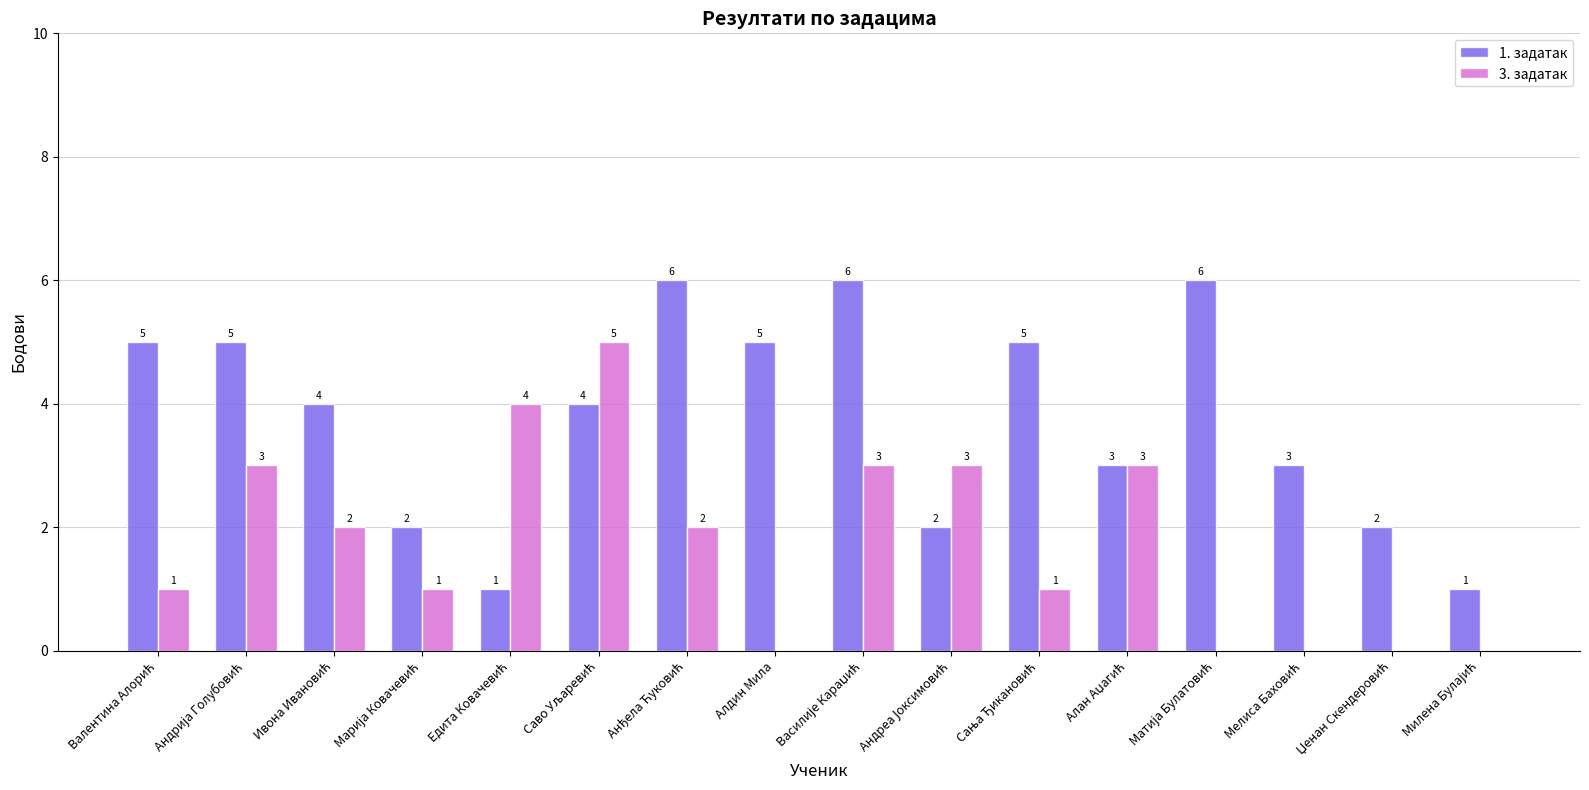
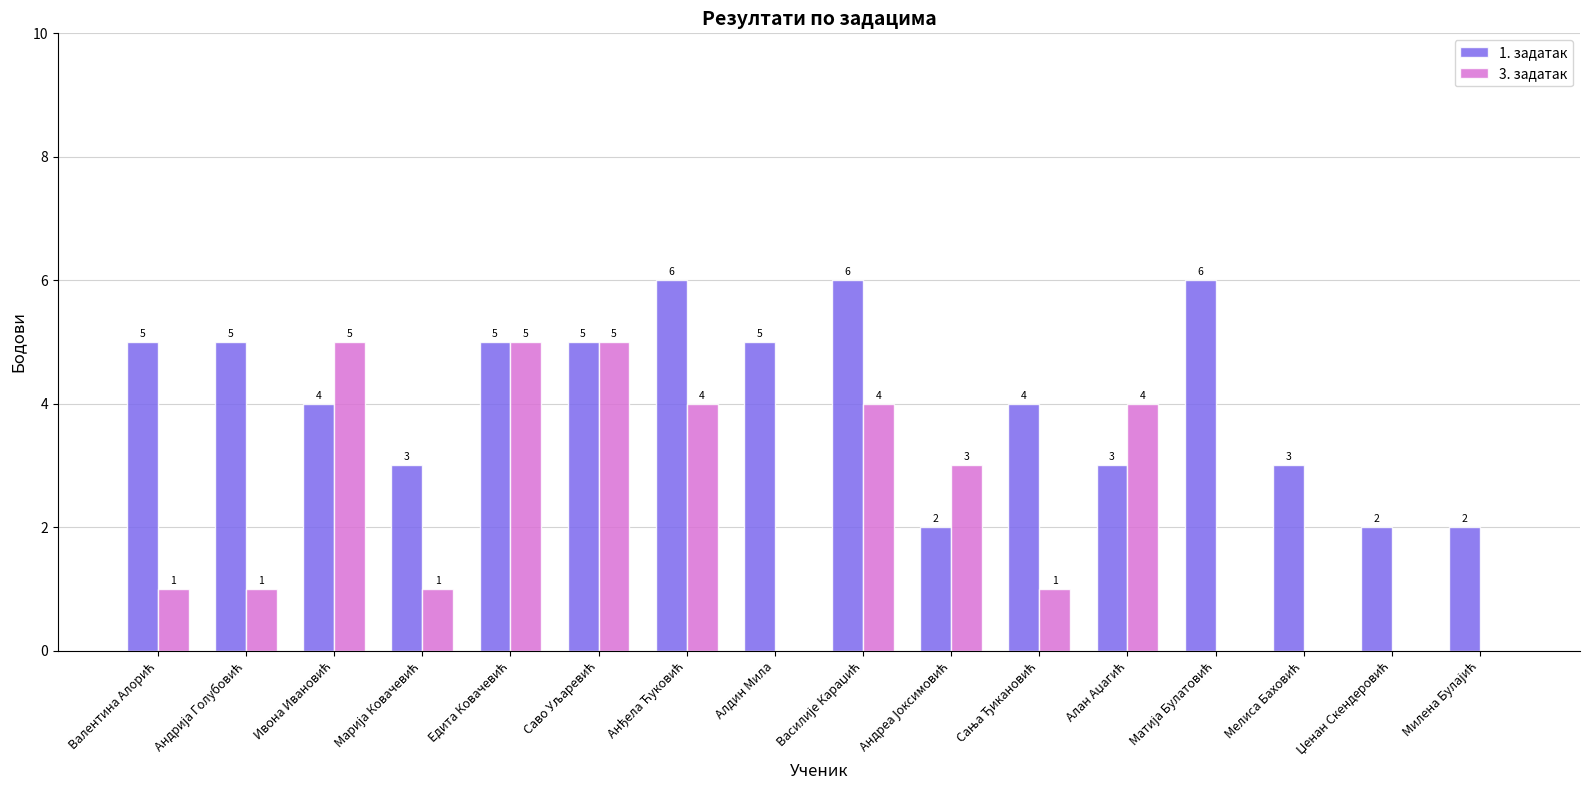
3. задатак, Андрија Голубовић: 3 -> 1
3. задатак, Ивона Ивановић: 2 -> 5
1. задатак, Марија Ковачевић: 2 -> 3
1. задатак, Едита Ковачевић: 1 -> 5
3. задатак, Едита Ковачевић: 4 -> 5
1. задатак, Саво Уљаревић: 4 -> 5
3. задатак, Анђела Ћуковић: 2 -> 4
3. задатак, Василије Караџић: 3 -> 4
1. задатак, Сања Ђикановић: 5 -> 4
3. задатак, Алан Аџагић: 3 -> 4
1. задатак, Милена Булајић: 1 -> 2
